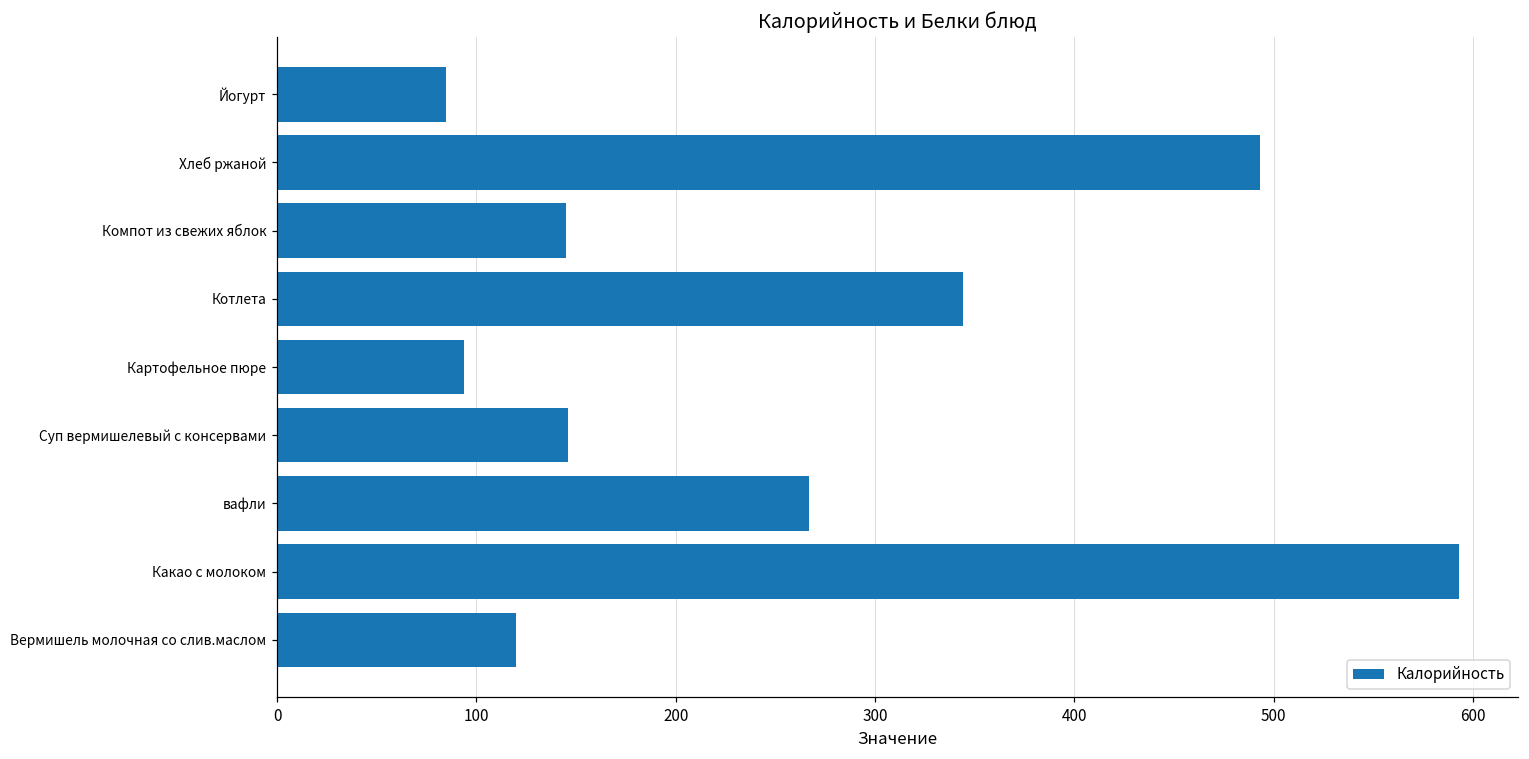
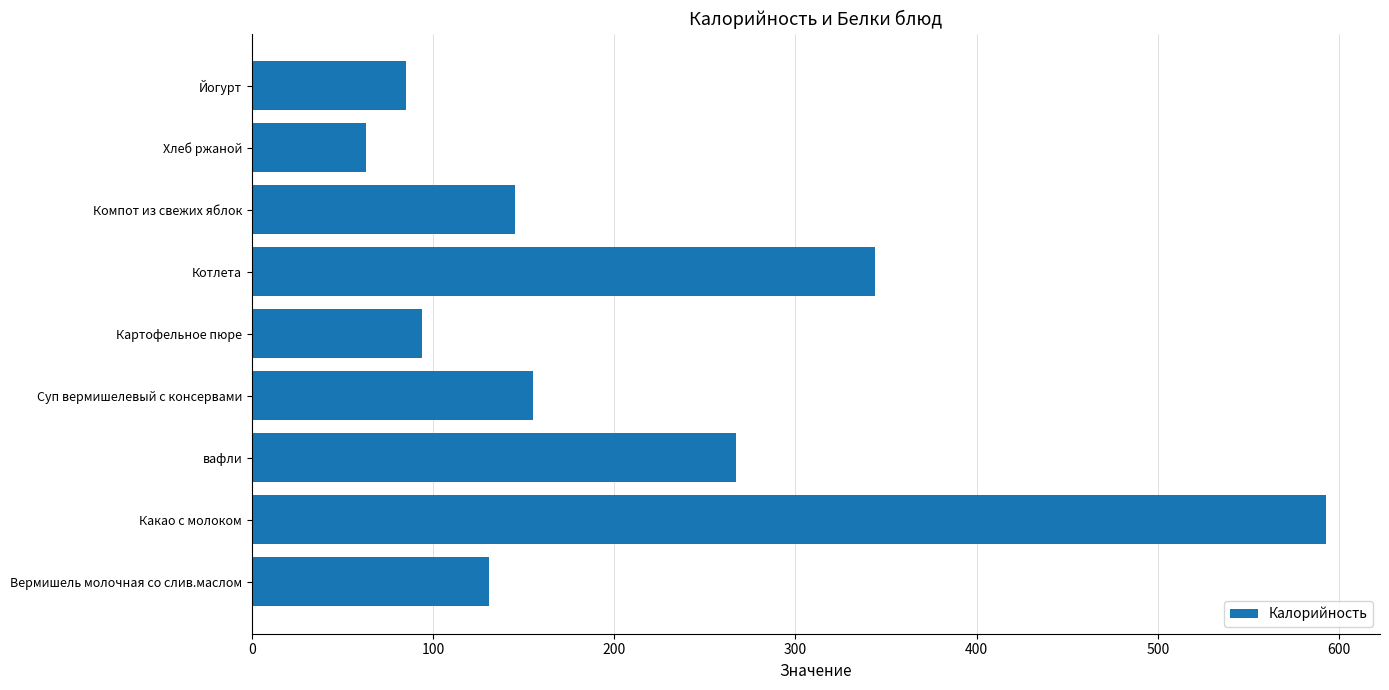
Хлеб ржаной: 493 -> 63
Суп вермишелевый с консервами: 146 -> 155
Вермишель молочная со слив.маслом: 120 -> 131
